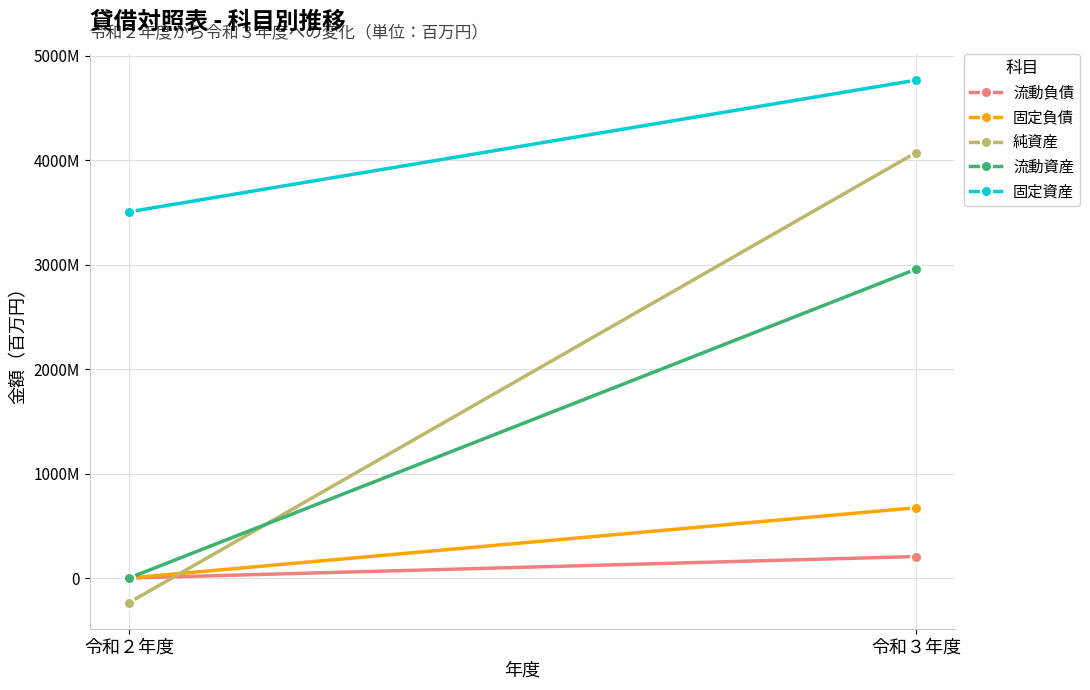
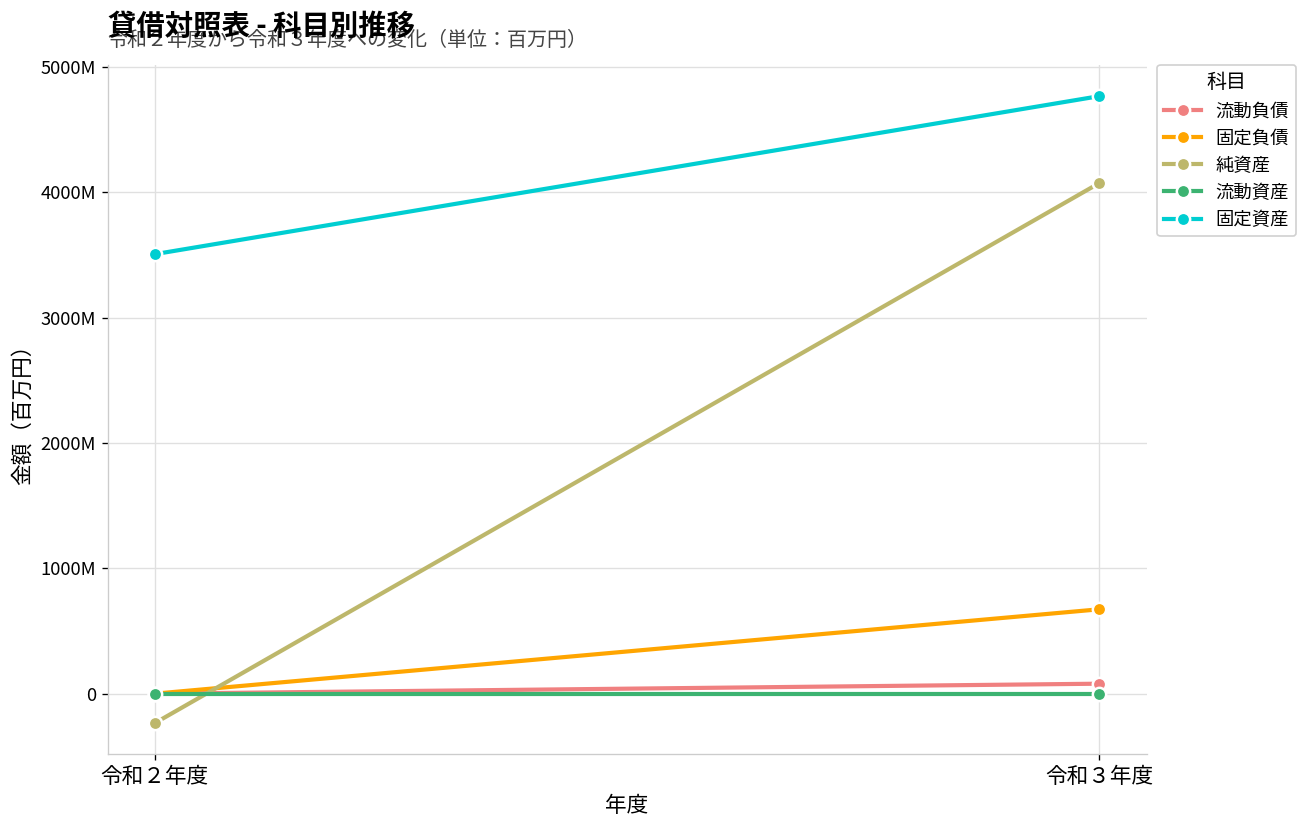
流動負債, 令和３年度: 210000000 -> 80000000
流動資産, 令和３年度: 2960000000 -> 0
